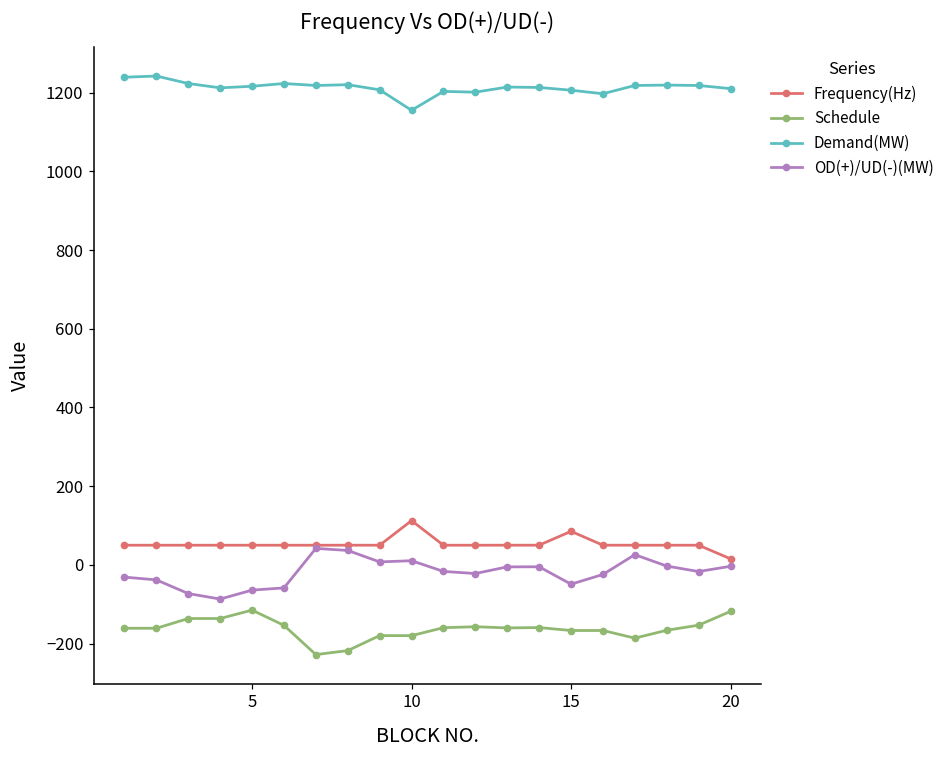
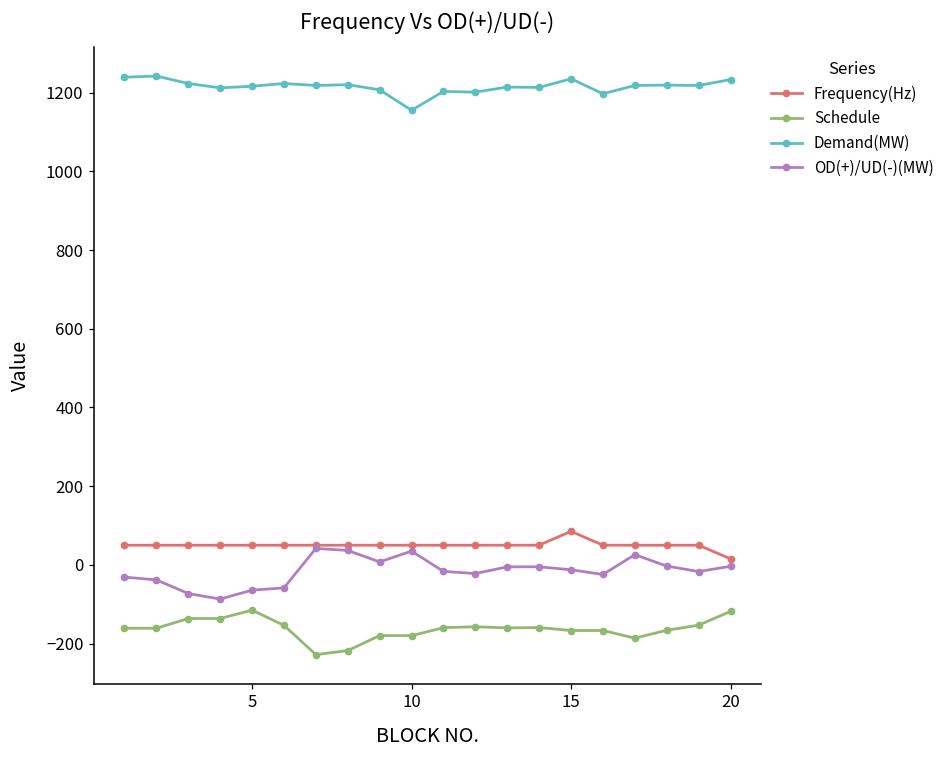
Frequency(Hz), 10: 110 -> 50
OD(+)/UD(-)(MW), 10: 10 -> 40
Demand(MW), 15: 1210 -> 1240
OD(+)/UD(-)(MW), 15: -50 -> -10
Demand(MW), 20: 1210 -> 1230
